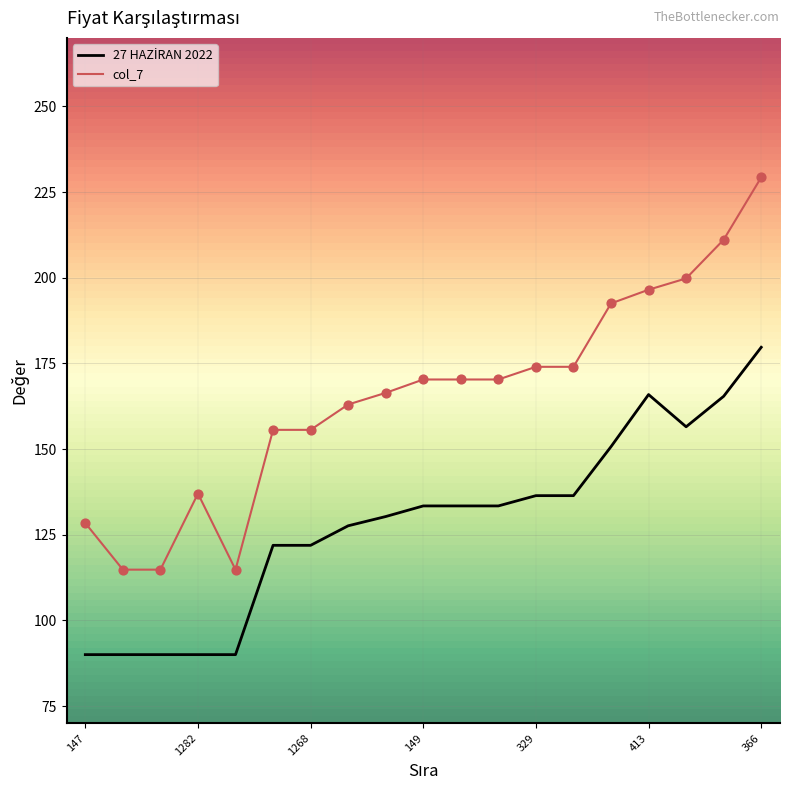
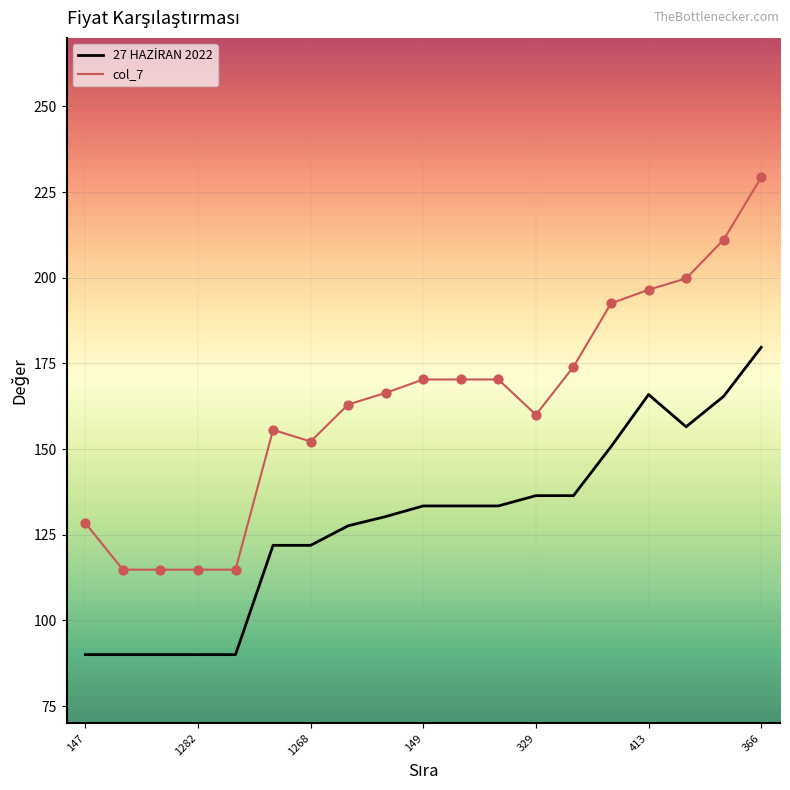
col_7, 1282: 137 -> 115
col_7, 1268: 156 -> 152
col_7, 329: 174 -> 160
